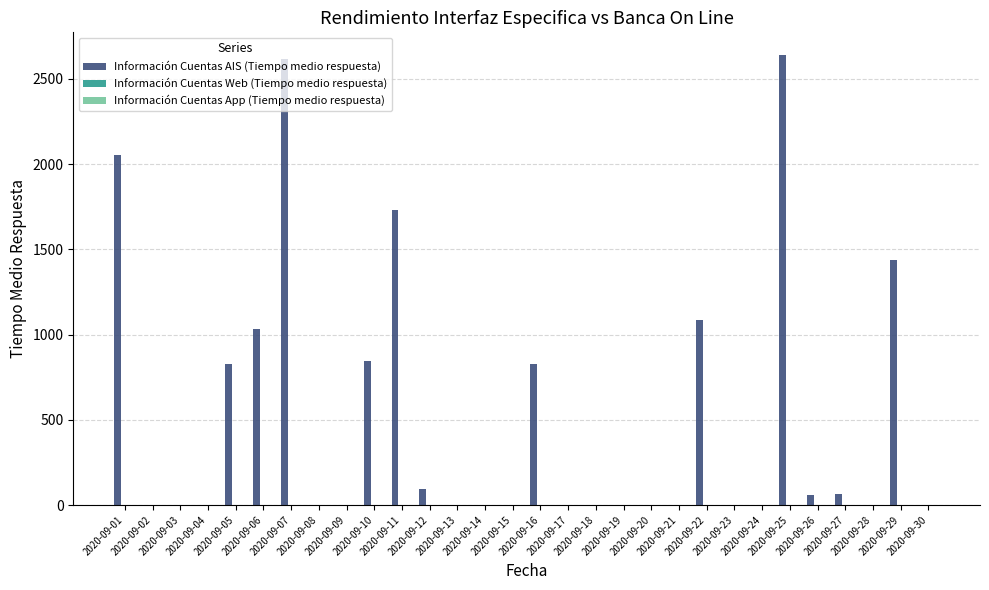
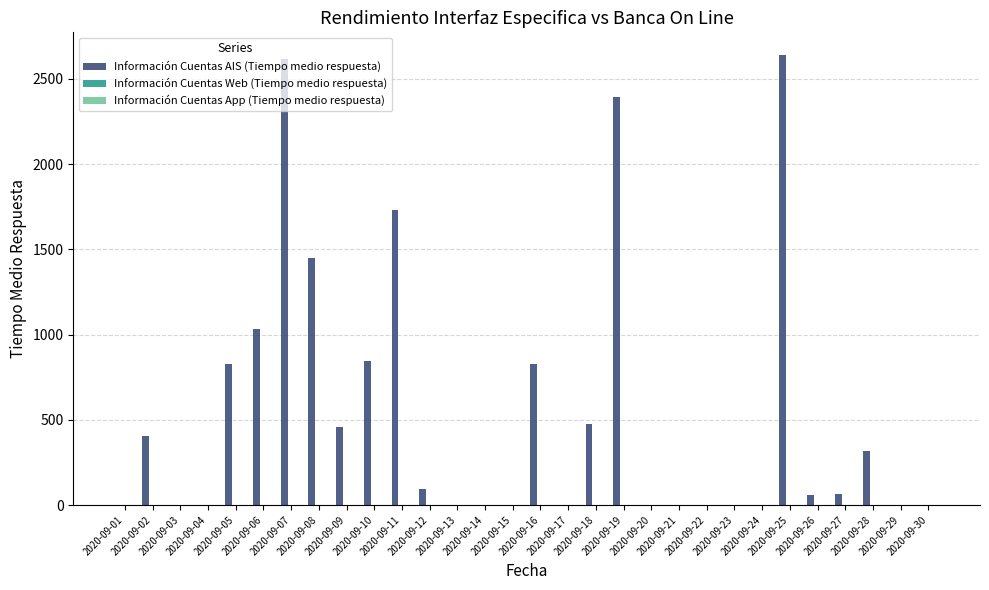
Información Cuentas AIS (Tiempo medio respuesta), 2020-09-01: 2050 -> 0
Información Cuentas AIS (Tiempo medio respuesta), 2020-09-02: 0 -> 410
Información Cuentas AIS (Tiempo medio respuesta), 2020-09-08: 0 -> 1450
Información Cuentas AIS (Tiempo medio respuesta), 2020-09-09: 0 -> 460
Información Cuentas AIS (Tiempo medio respuesta), 2020-09-18: 0 -> 480
Información Cuentas AIS (Tiempo medio respuesta), 2020-09-19: 0 -> 2390
Información Cuentas AIS (Tiempo medio respuesta), 2020-09-22: 1090 -> 0
Información Cuentas AIS (Tiempo medio respuesta), 2020-09-28: 0 -> 320
Información Cuentas AIS (Tiempo medio respuesta), 2020-09-29: 1440 -> 0
